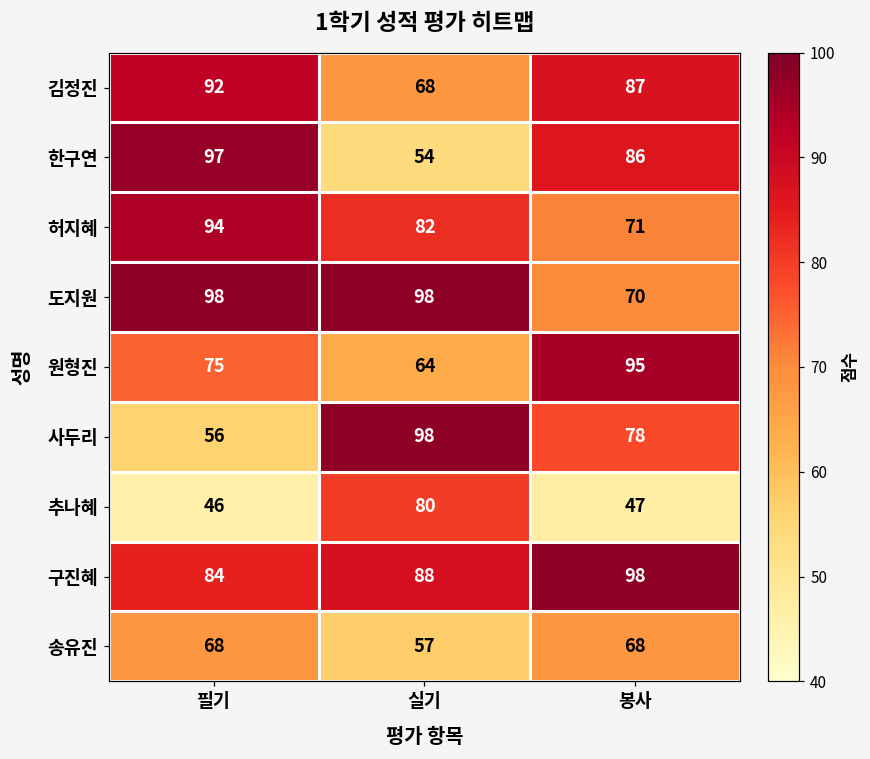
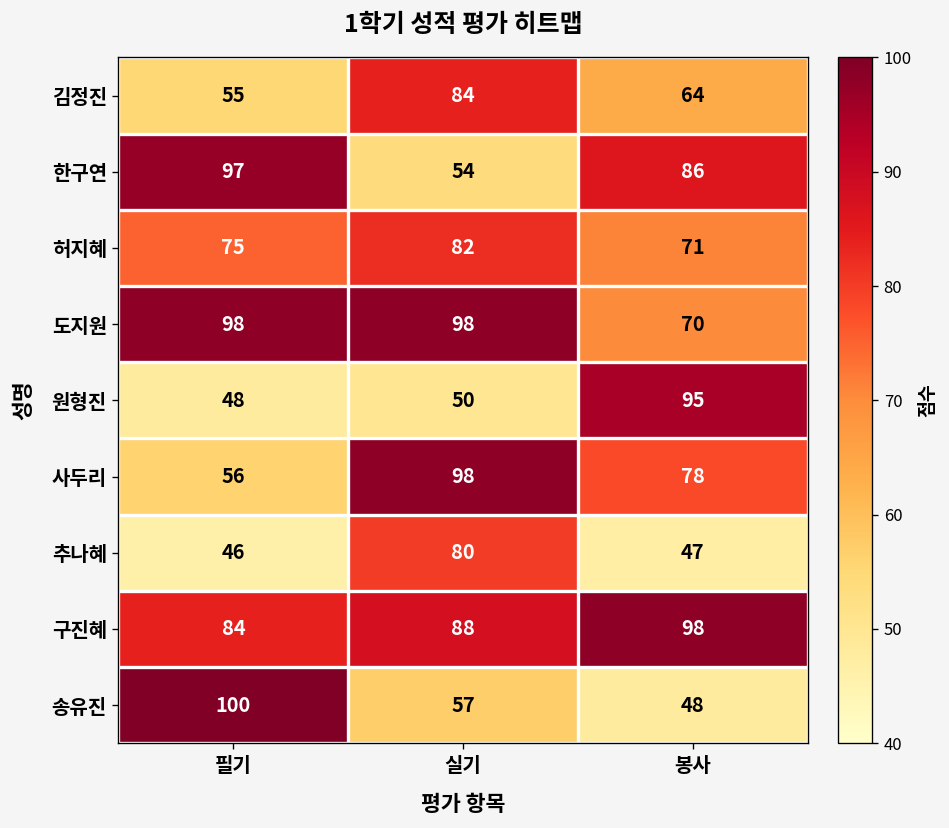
김정진, 필기: 92 -> 55
김정진, 실기: 68 -> 84
김정진, 봉사: 87 -> 64
허지혜, 필기: 94 -> 75
원형진, 필기: 75 -> 48
원형진, 실기: 64 -> 50
송유진, 필기: 68 -> 100
송유진, 봉사: 68 -> 48
